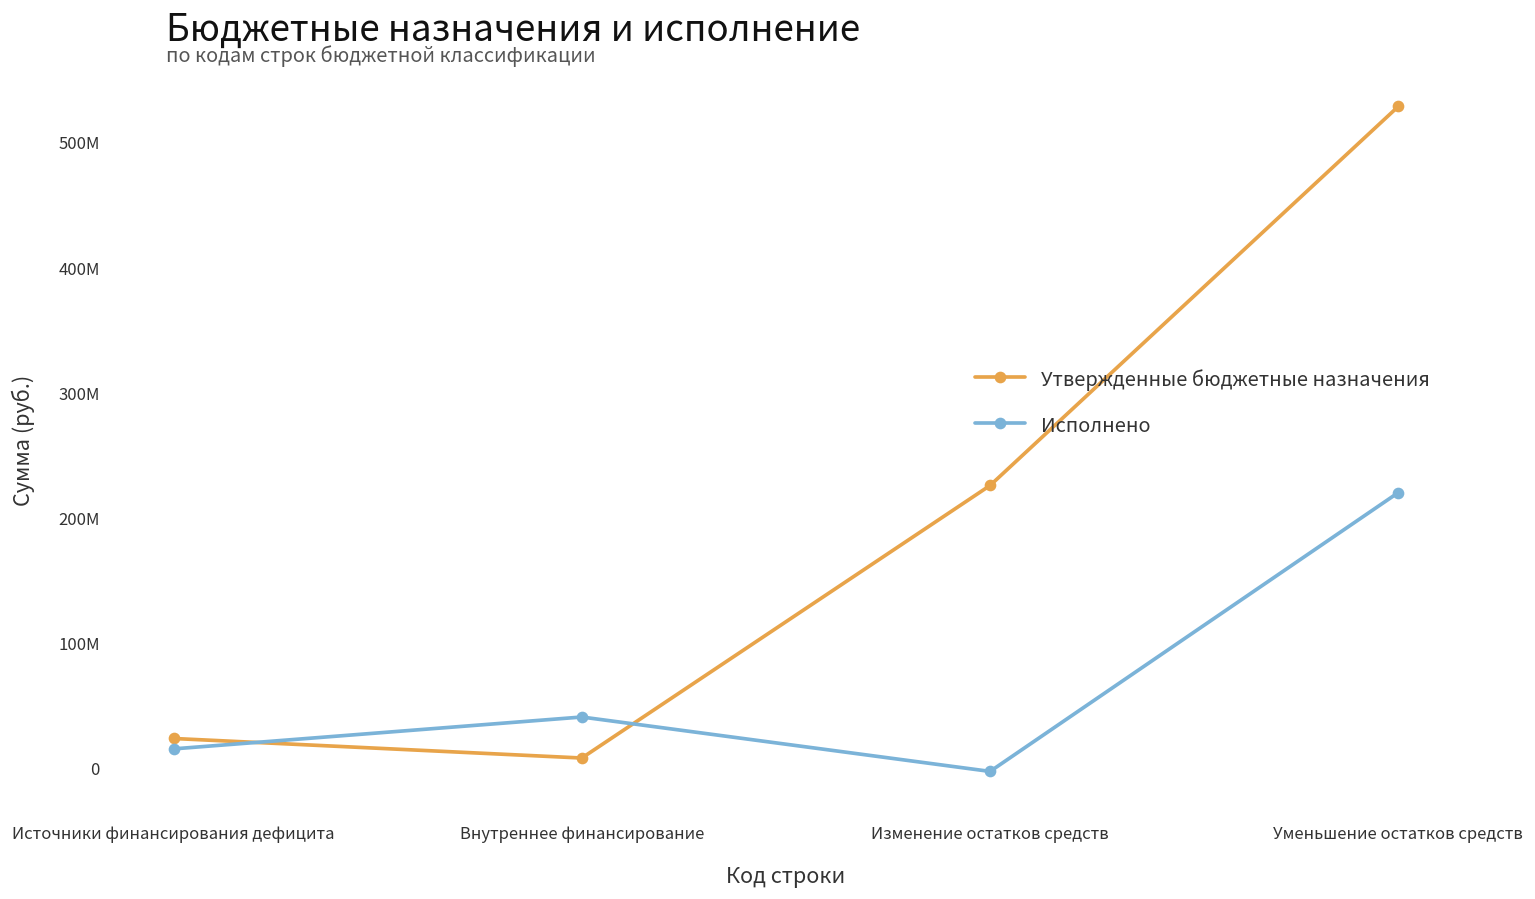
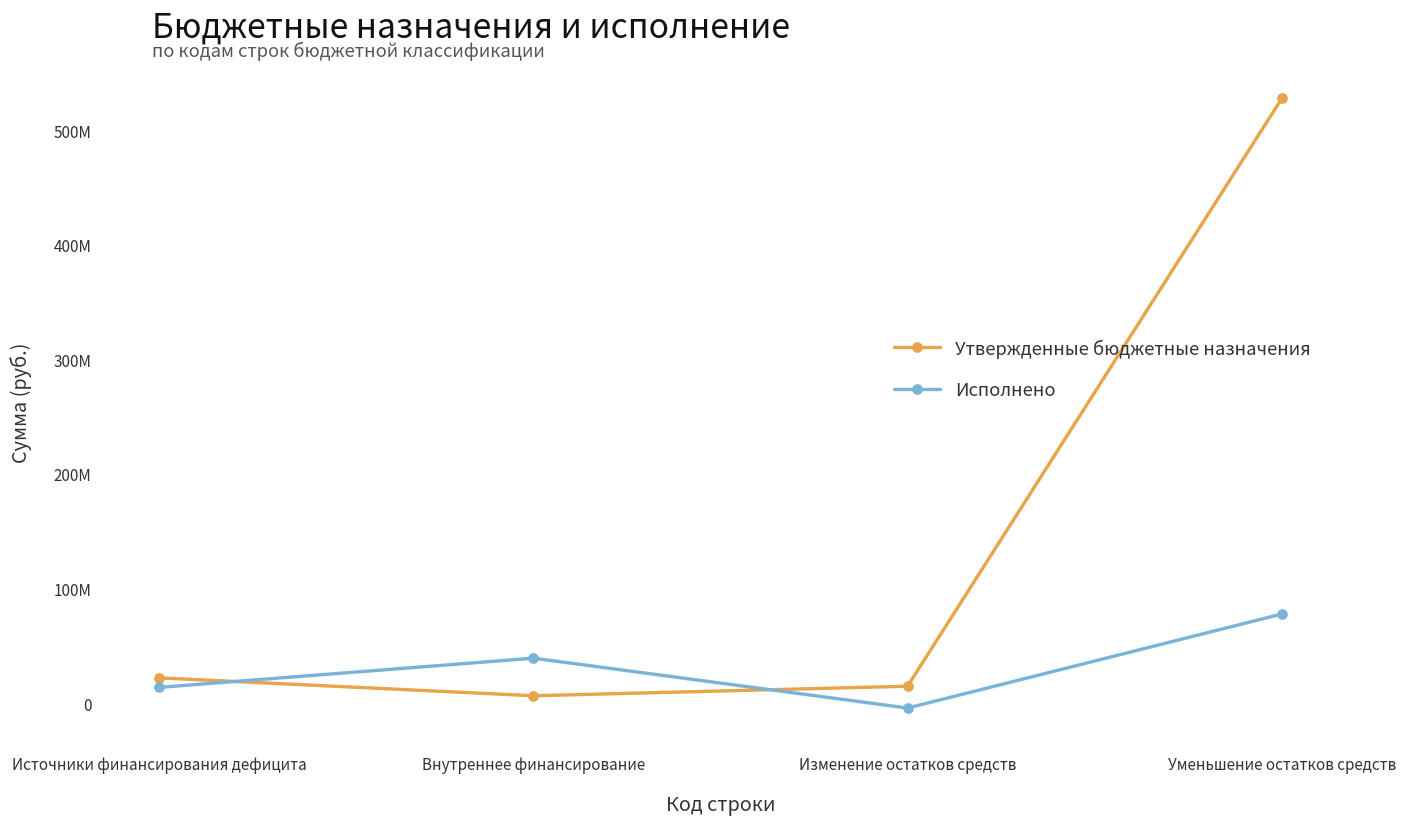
Утвержденные бюджетные назначения, Изменение остатков средств: 225000000 -> 16000000
Исполнено, Уменьшение остатков средств: 220000000 -> 79000000
